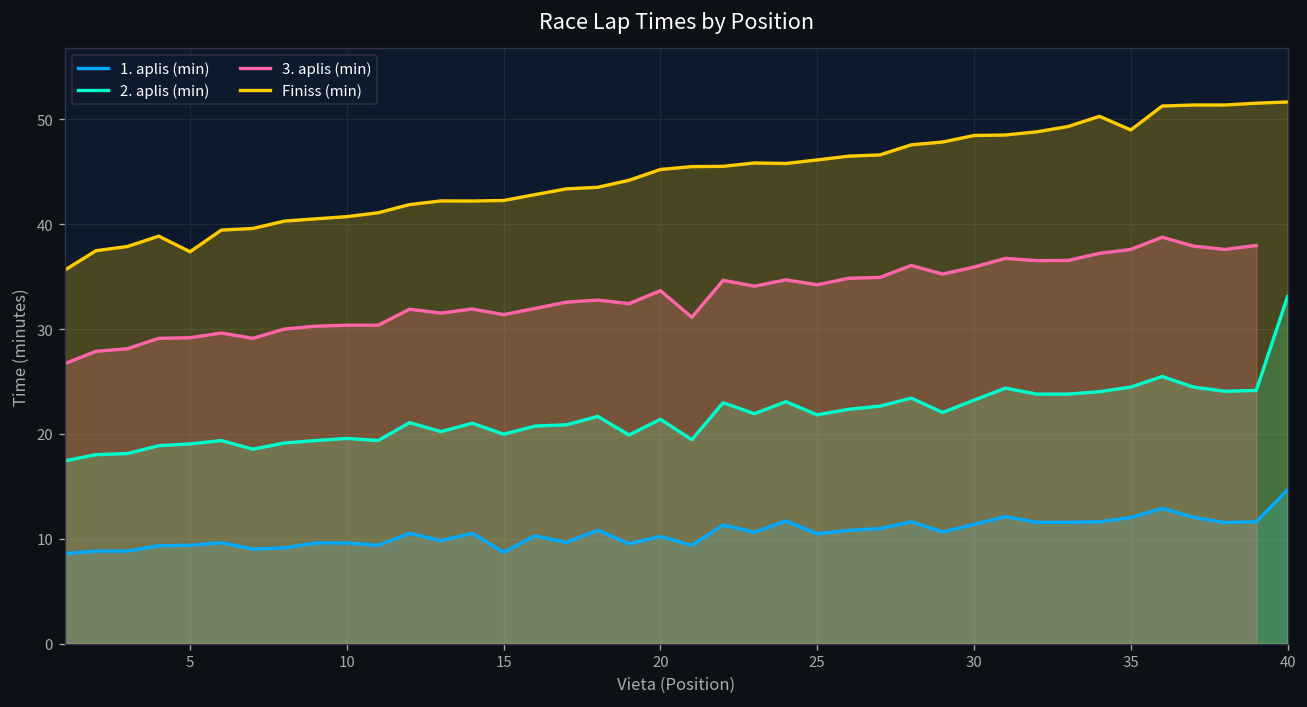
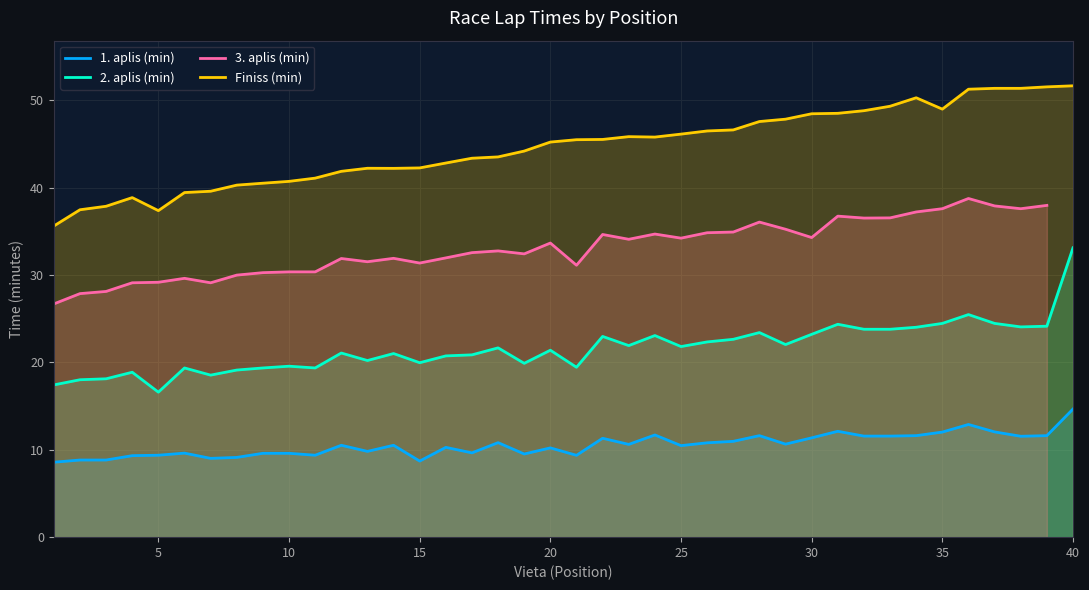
2. aplis (min), 5: 19 -> 17
3. aplis (min), 30: 36 -> 34
